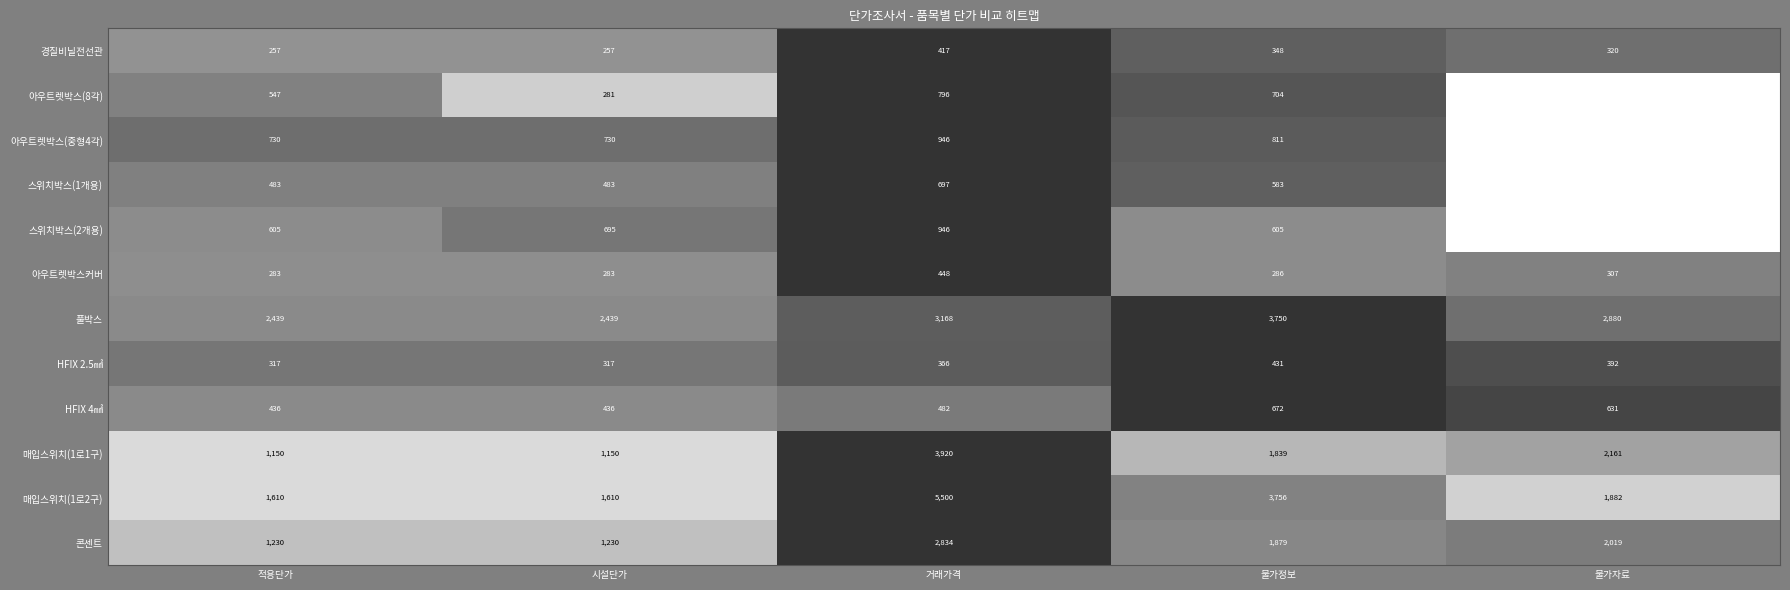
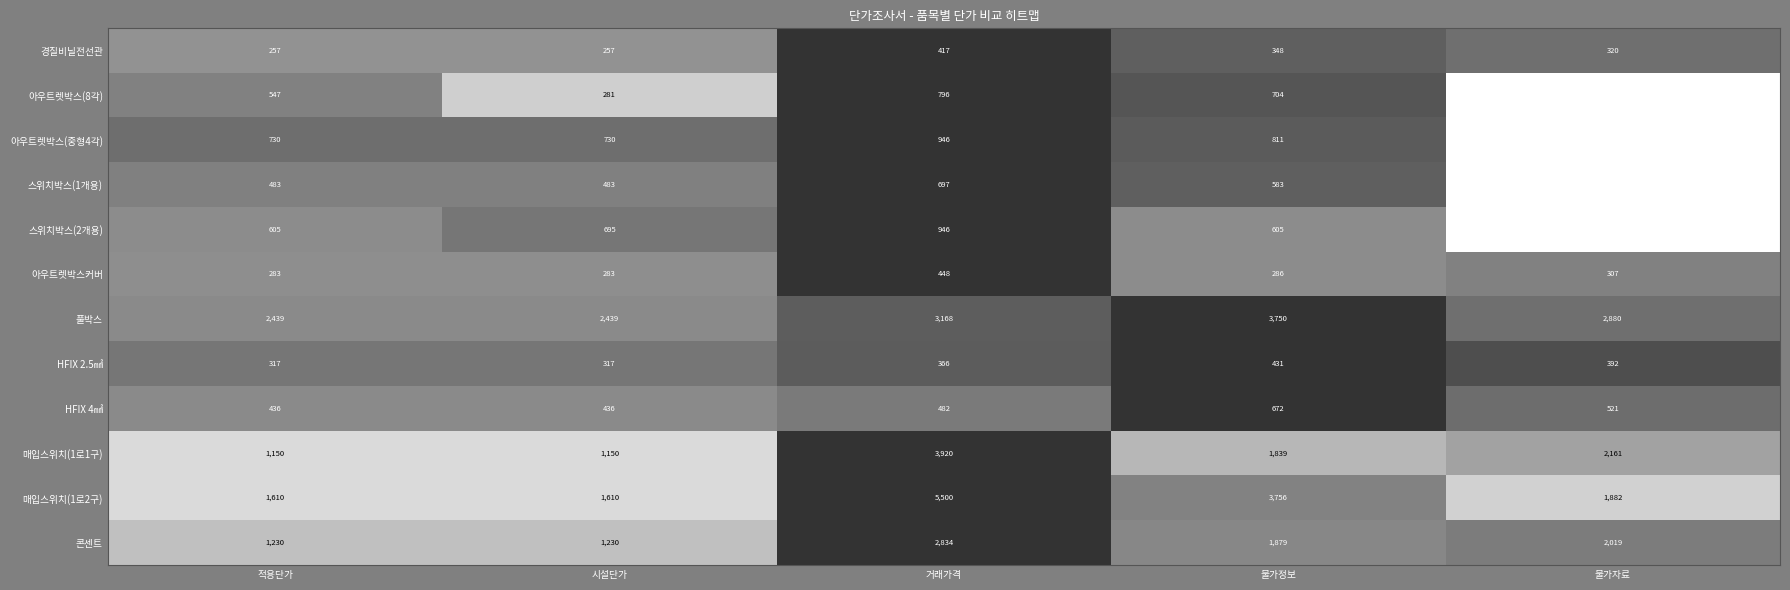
HFIX 4㎟, 물가자료: 631 -> 521
